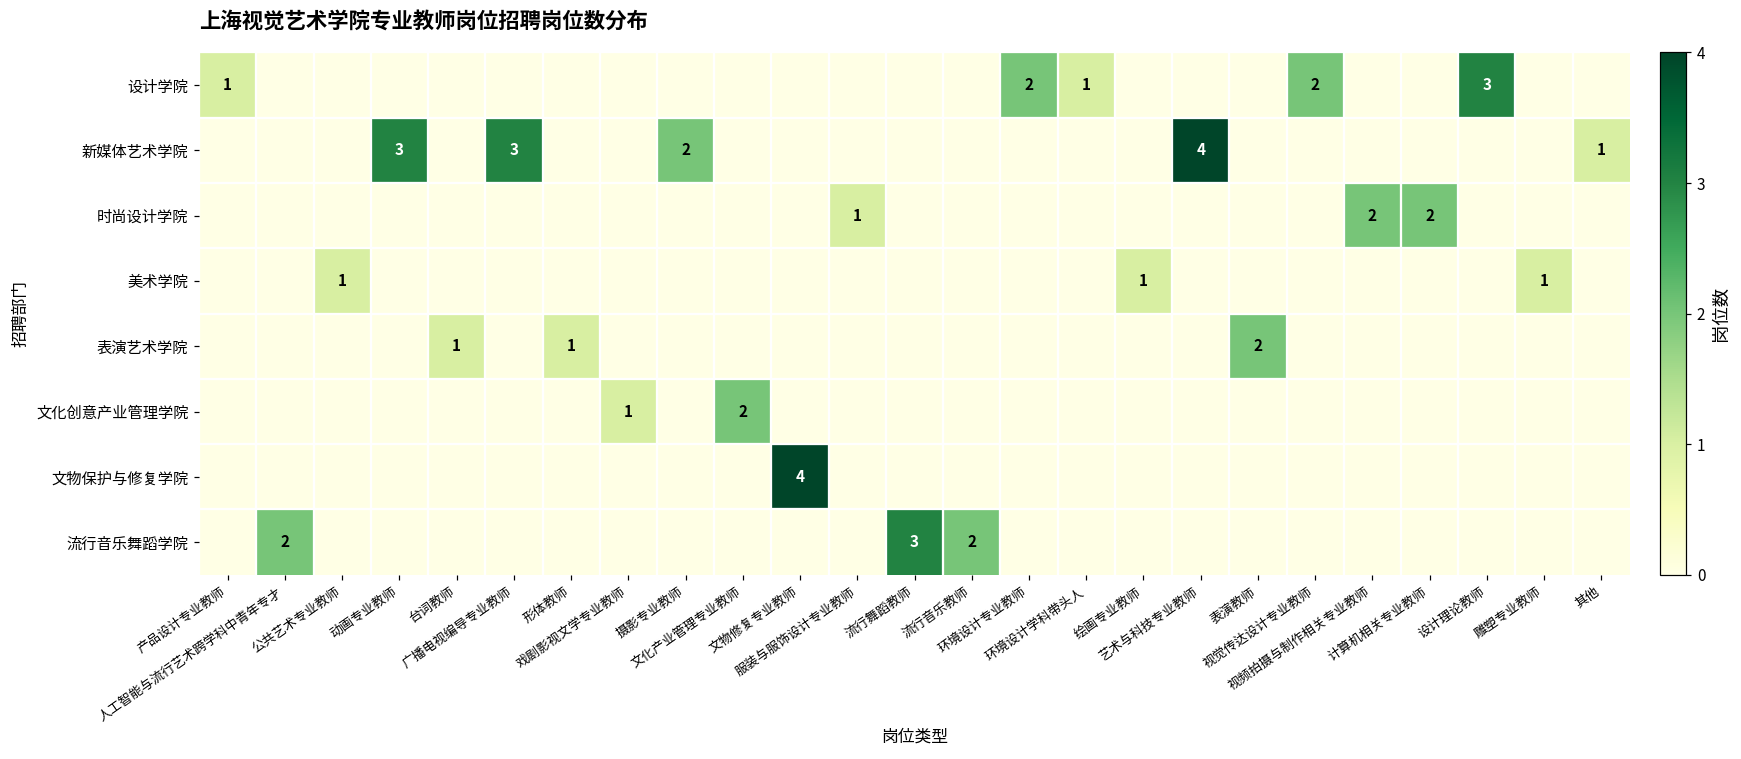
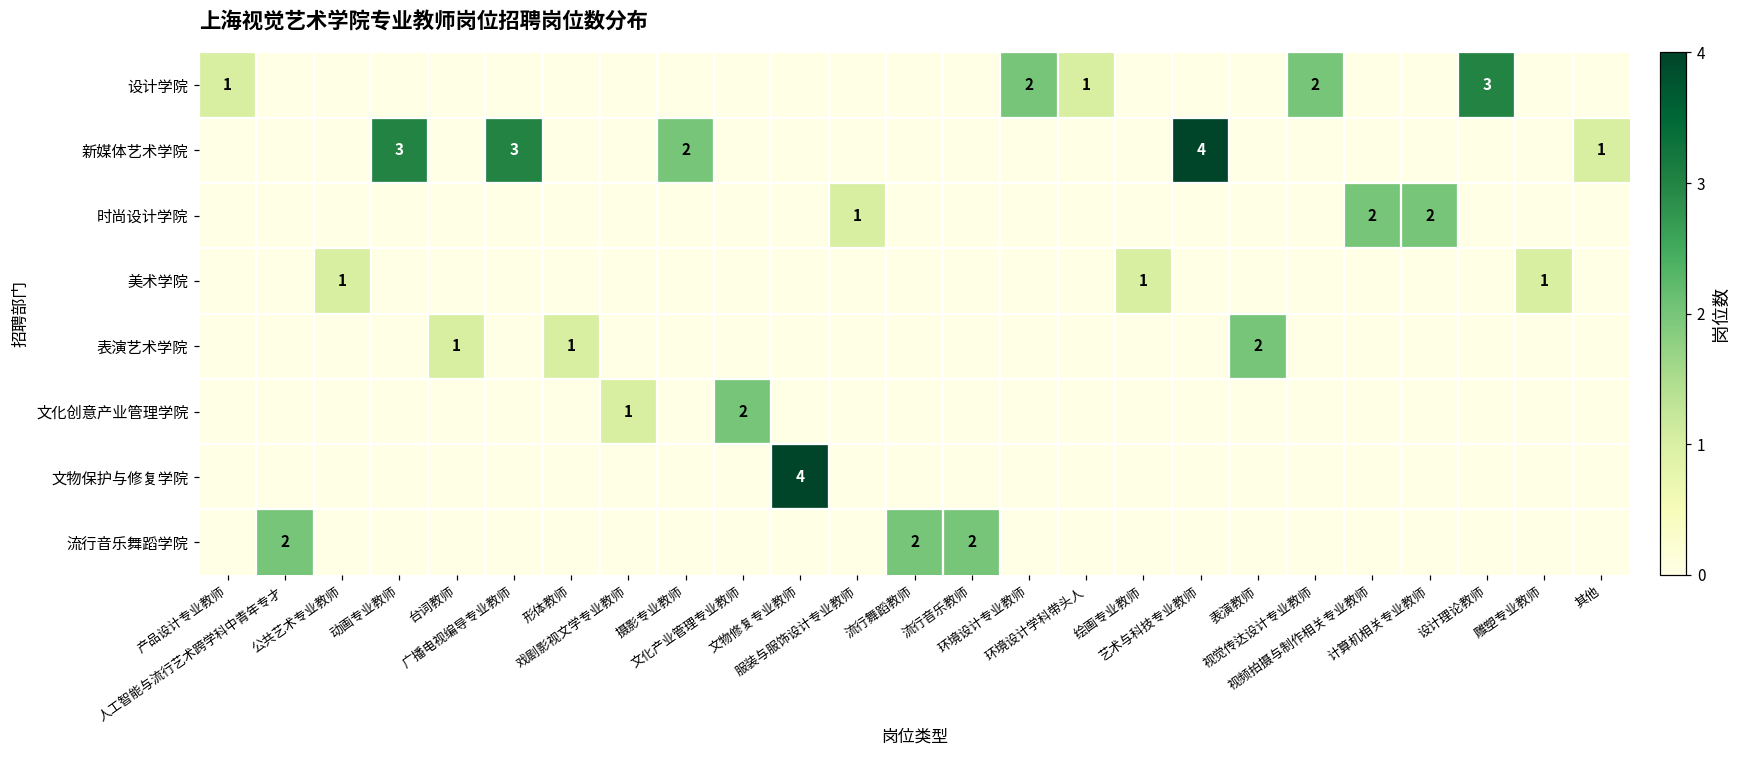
流行音乐舞蹈学院, 流行舞蹈教师: 3 -> 2
